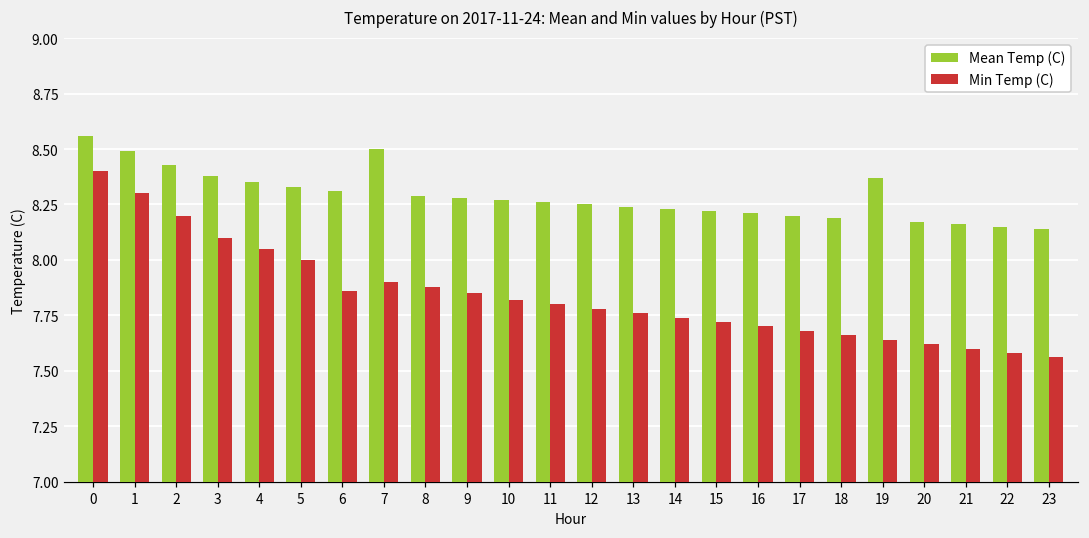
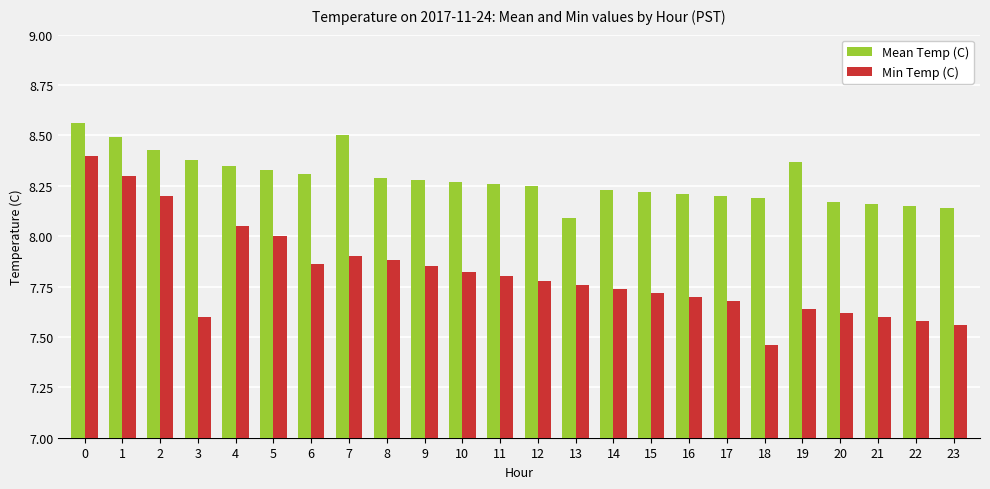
Min Temp (C), 3: 8.1 -> 7.6
Mean Temp (C), 13: 8.24 -> 8.09
Min Temp (C), 18: 7.66 -> 7.46
